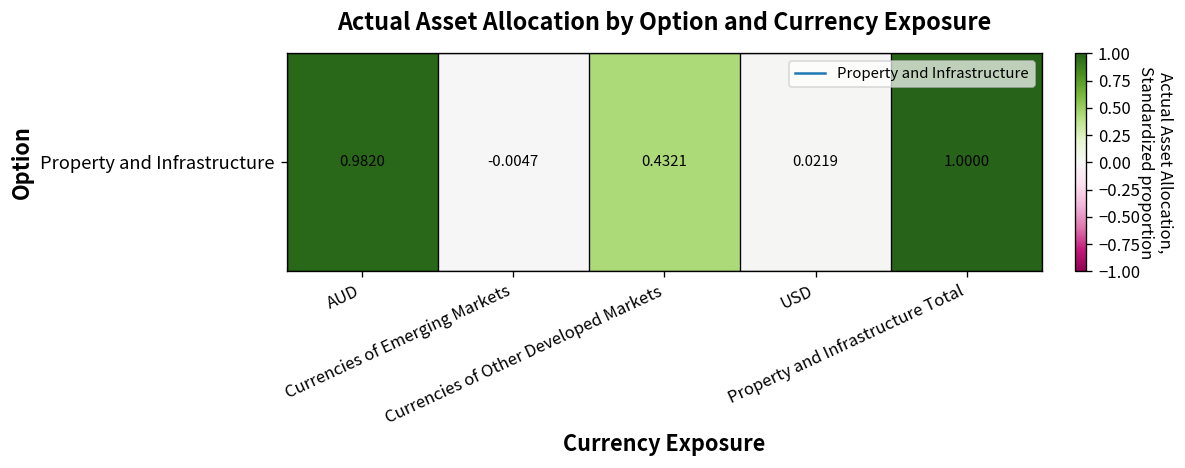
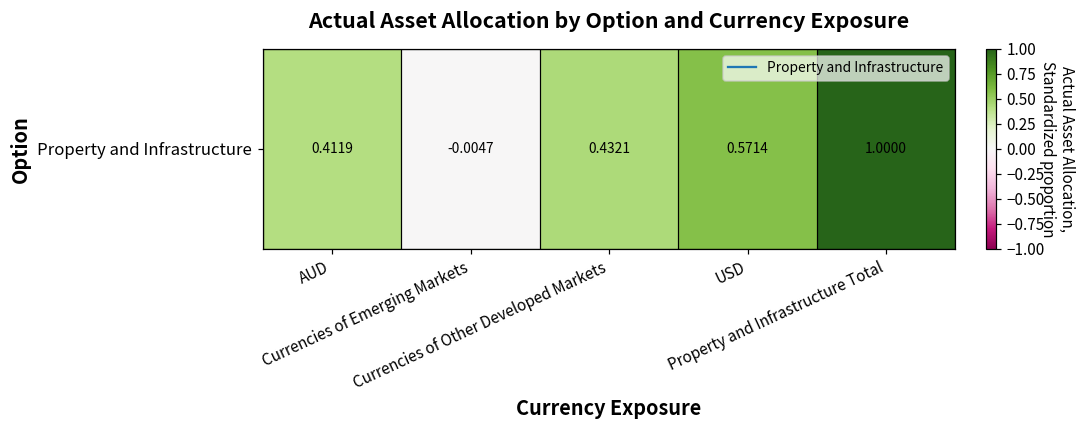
Property and Infrastructure, AUD: 0.9820 -> 0.4119
Property and Infrastructure, USD: 0.0219 -> 0.5714
